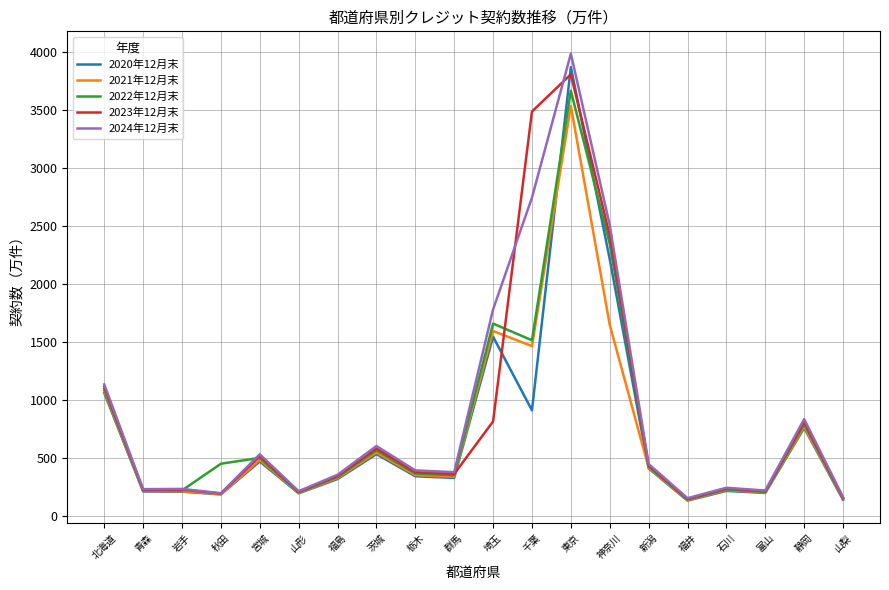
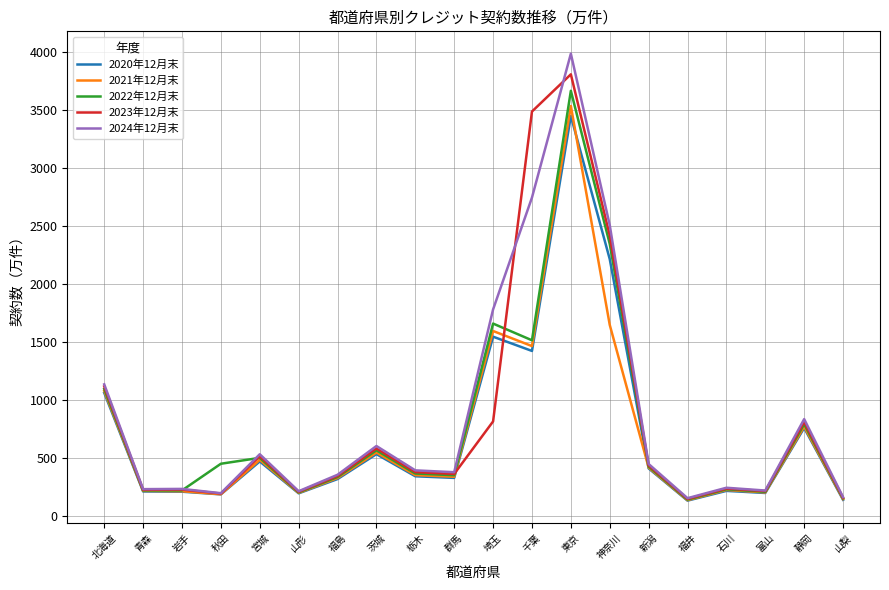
2020年12月末, 千葉: 910 -> 1420
2020年12月末, 東京: 3870 -> 3450
